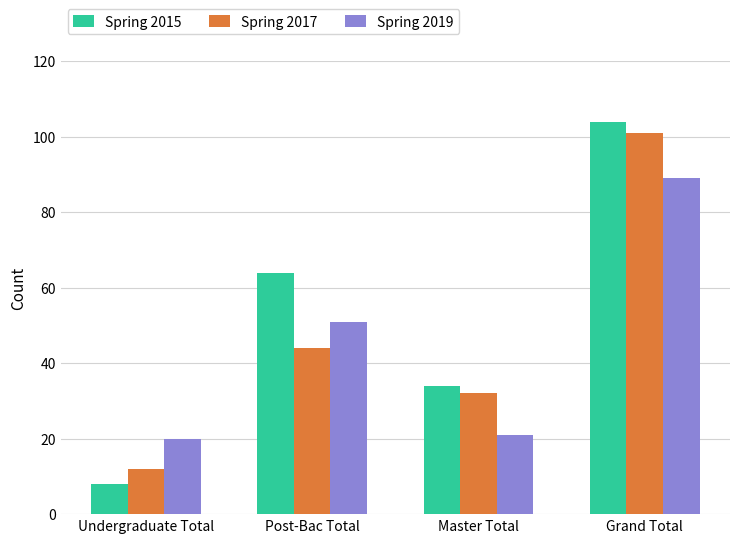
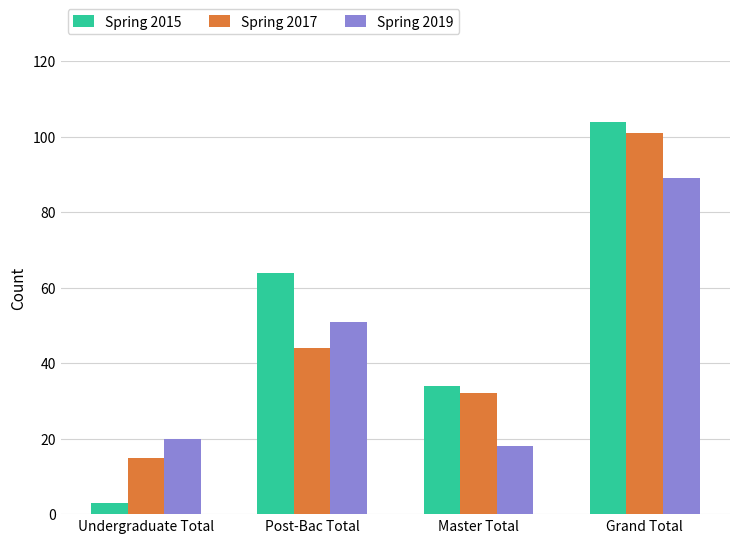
Spring 2015, Undergraduate Total: 8 -> 3
Spring 2017, Undergraduate Total: 12 -> 15
Spring 2019, Master Total: 21 -> 18
